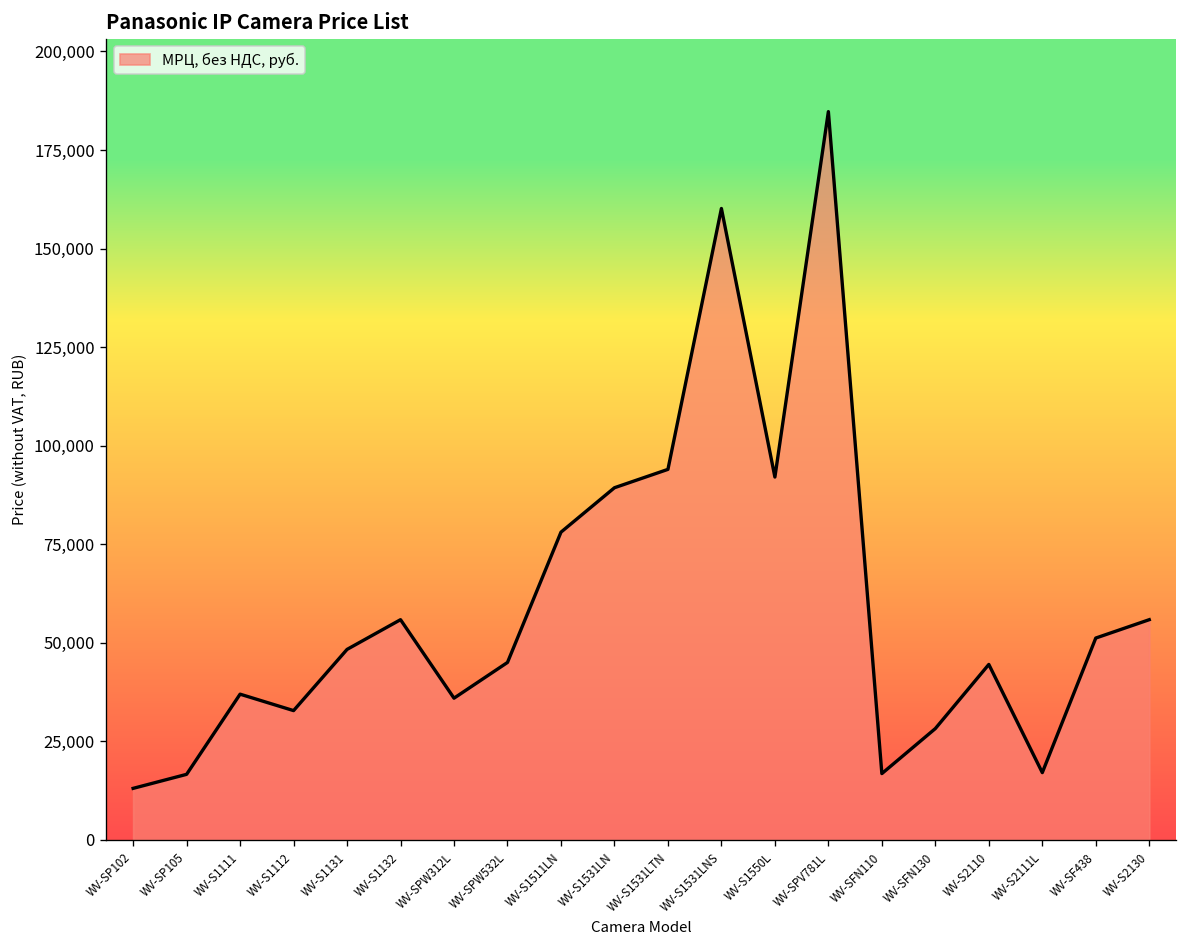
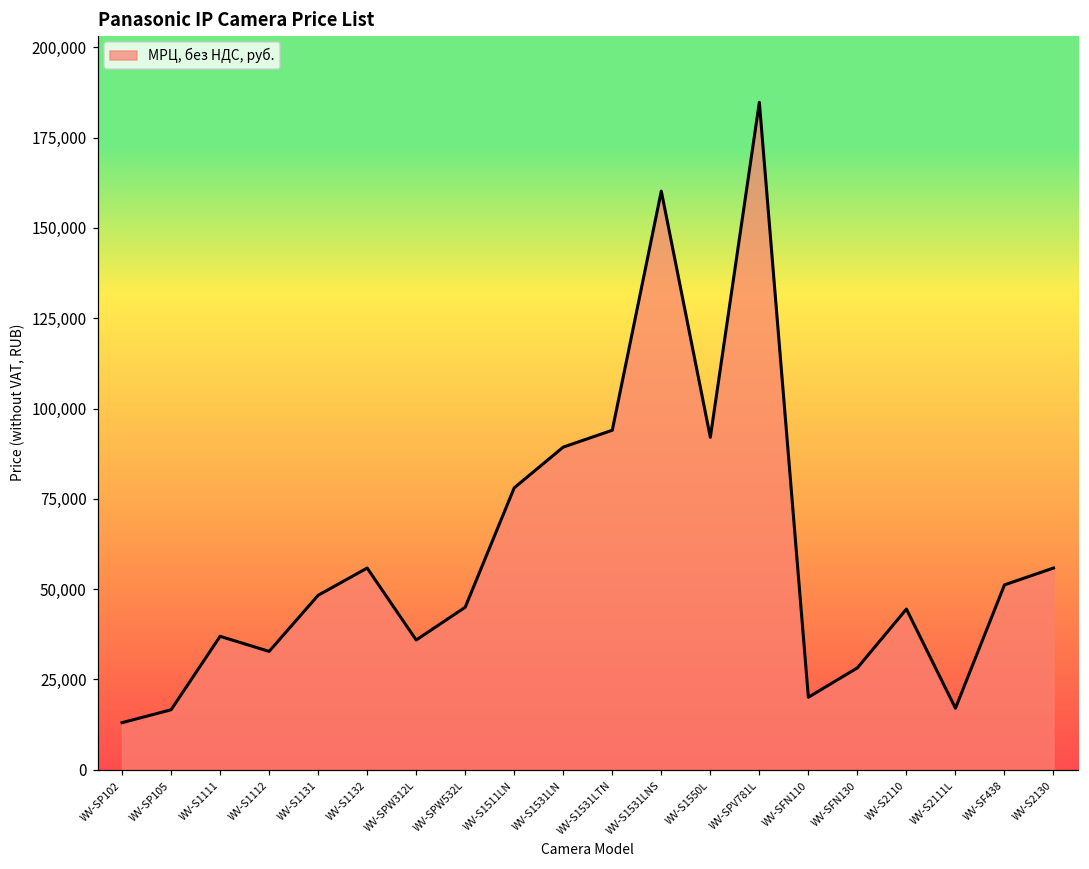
WV-SFN110: 17,000 -> 20,000
